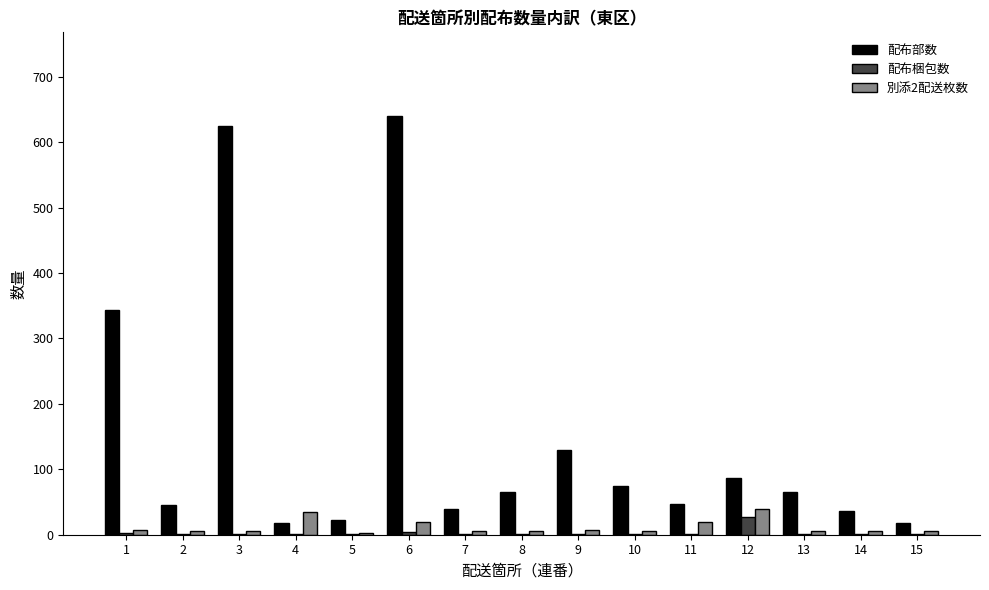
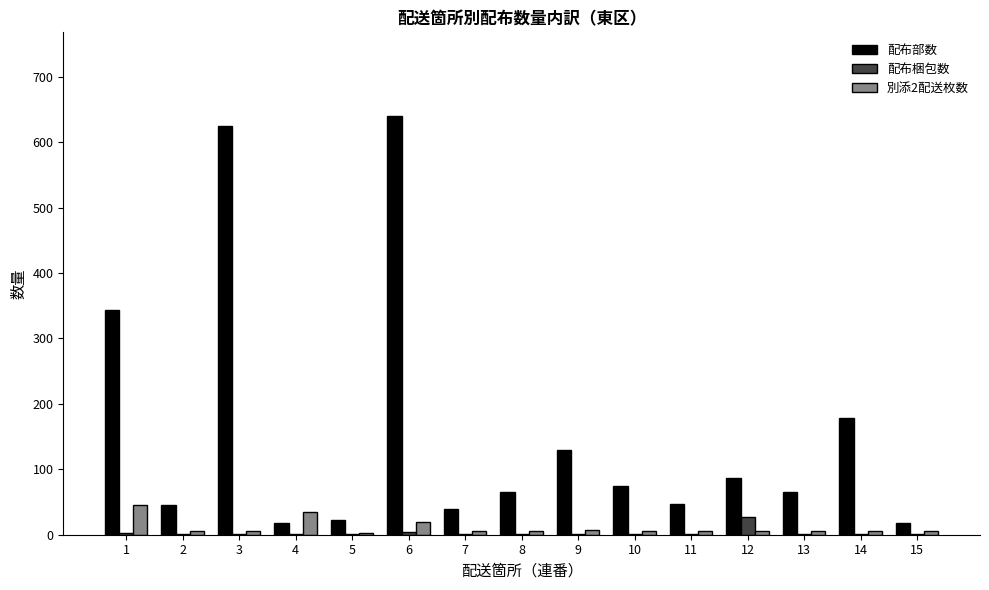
別添2配送枚数, 1: 10 -> 50
別添2配送枚数, 11: 20 -> 10
別添2配送枚数, 12: 40 -> 10
配布部数, 14: 40 -> 180
